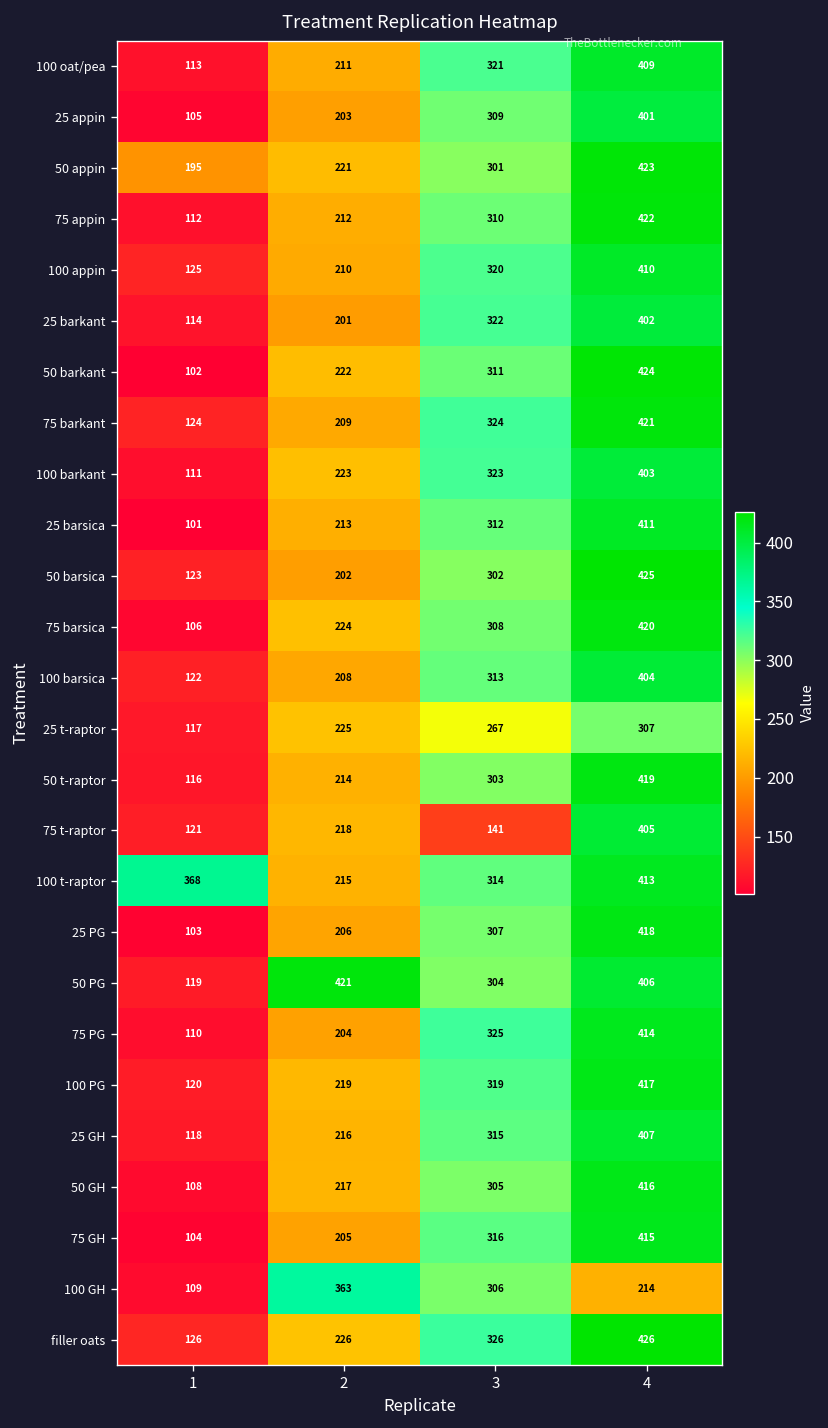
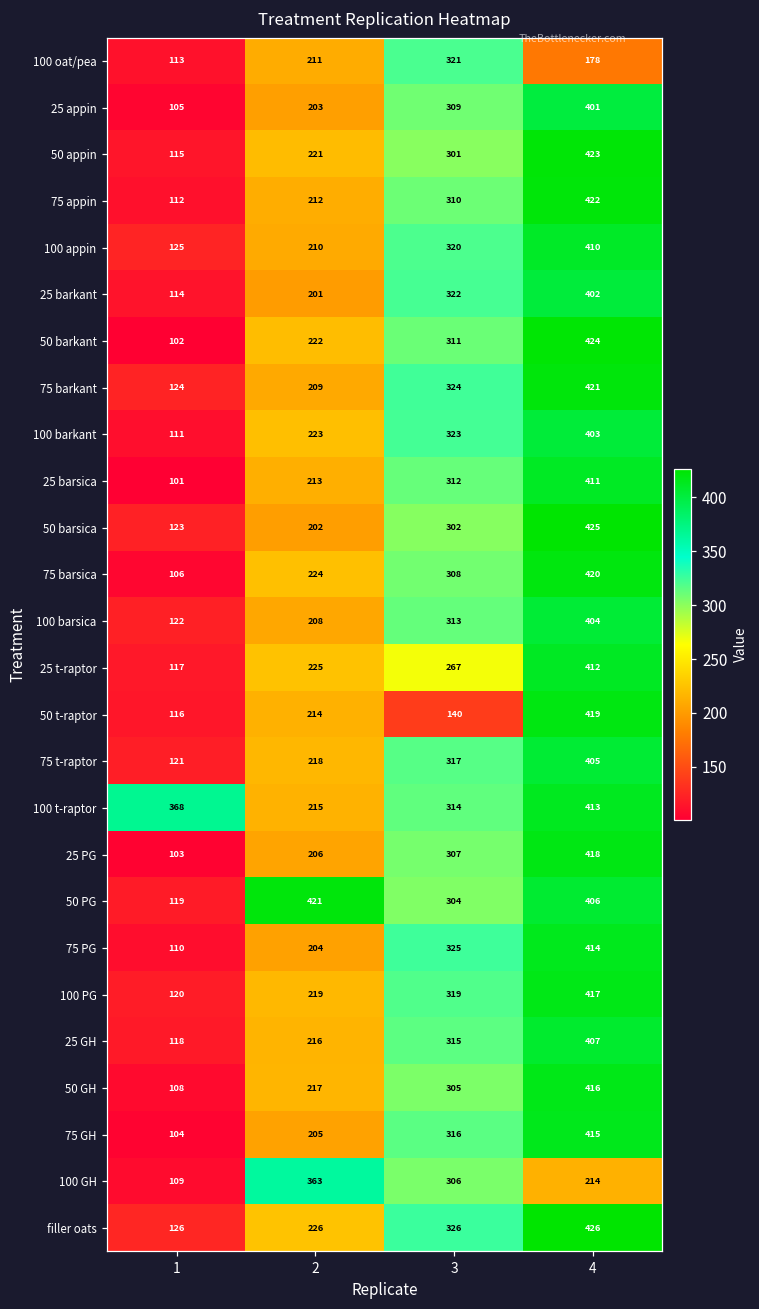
100 oat/pea, 4: 409 -> 178
50 appin, 1: 195 -> 115
25 t-raptor, 4: 307 -> 412
50 t-raptor, 3: 303 -> 140
75 t-raptor, 3: 141 -> 317
